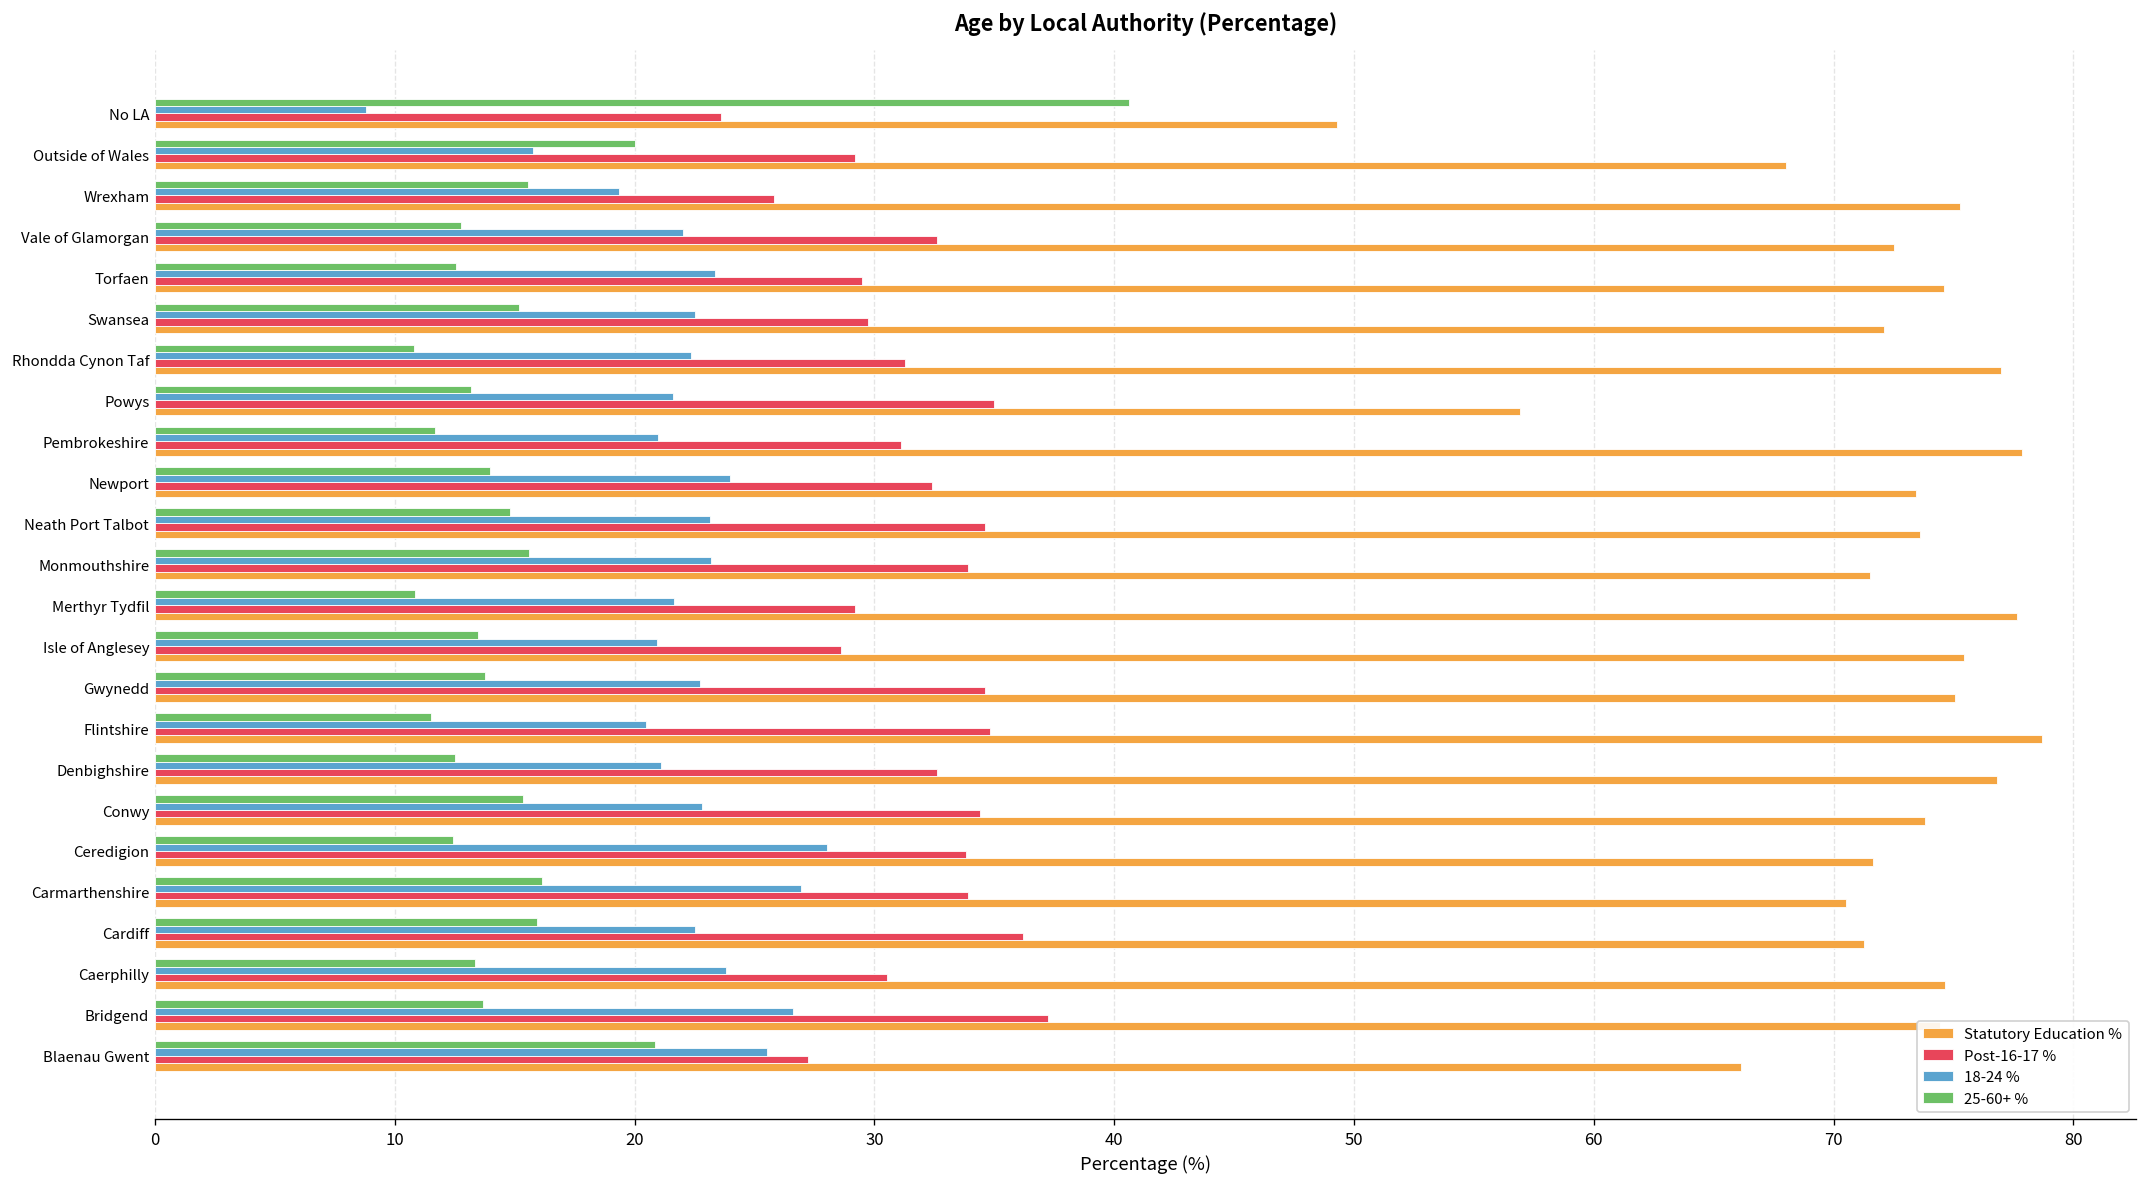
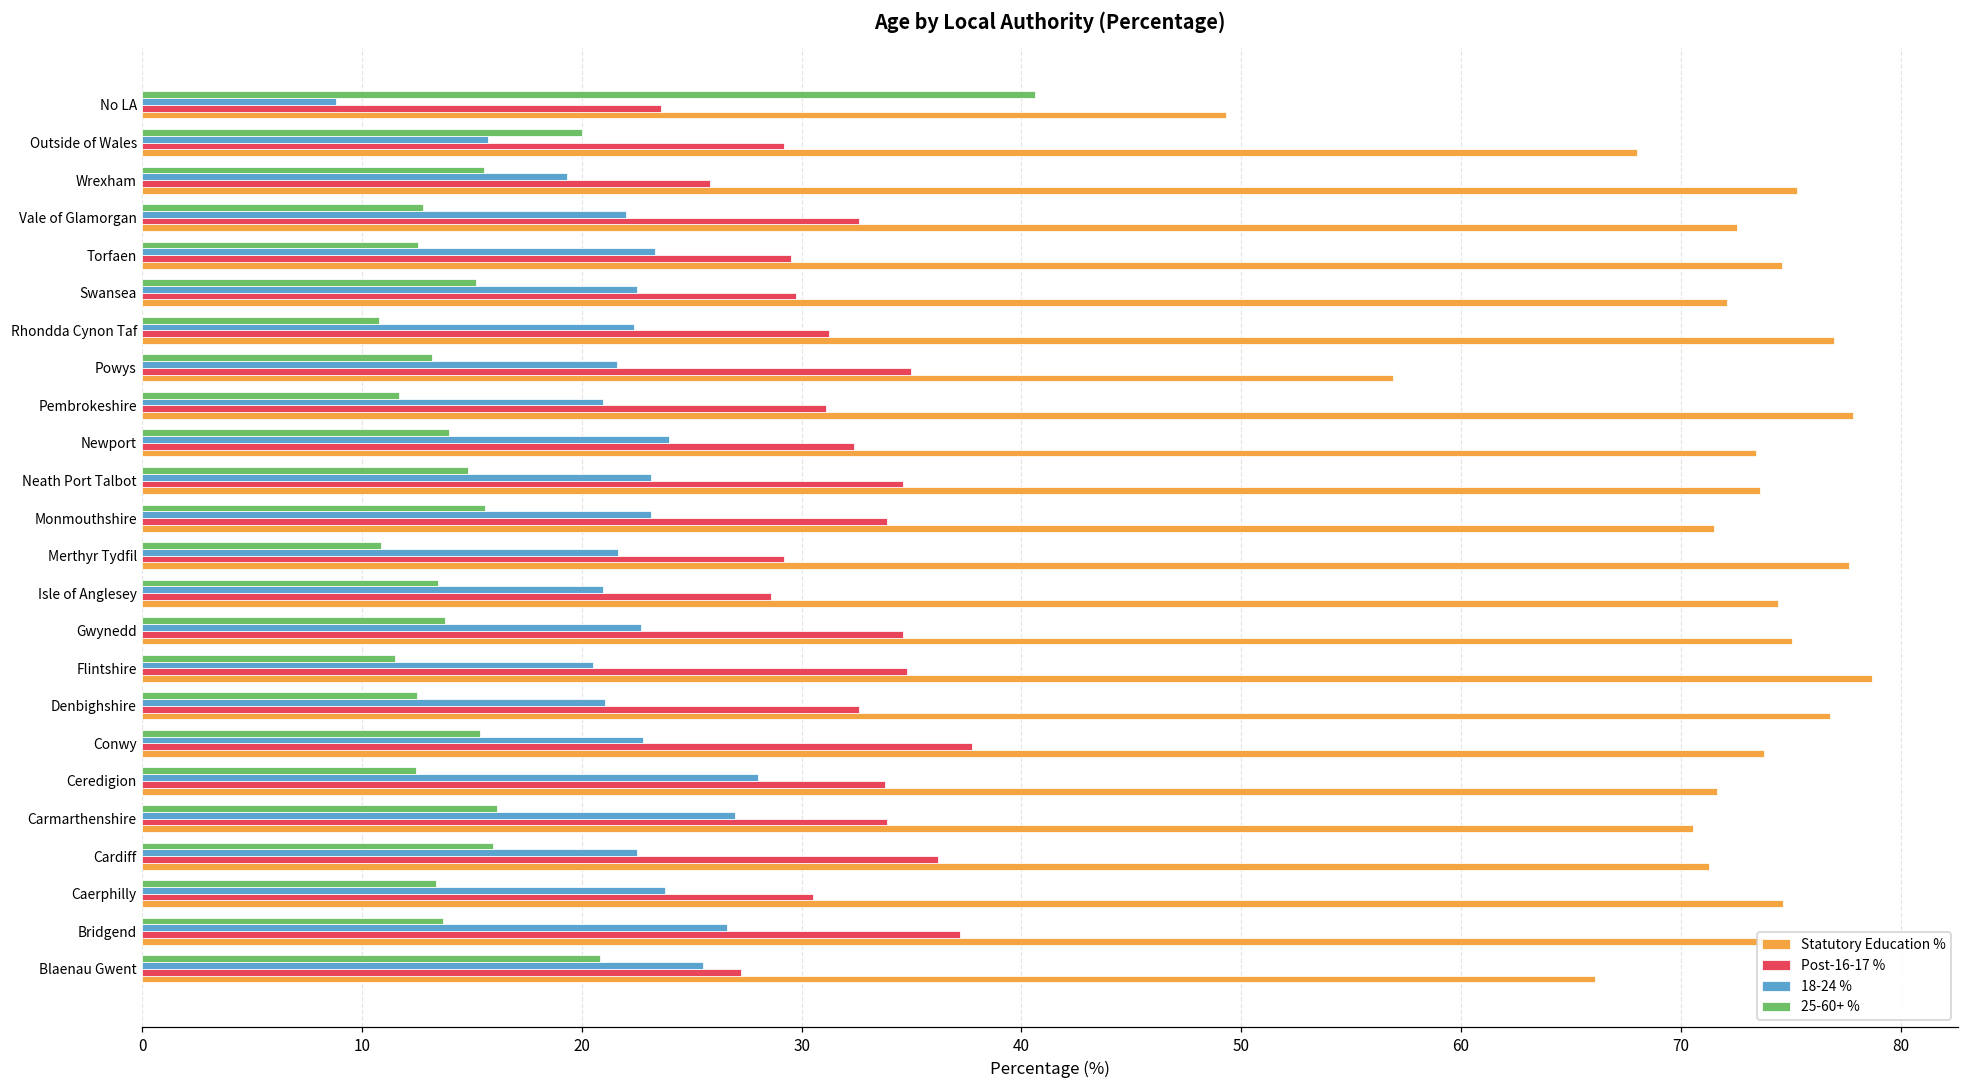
Statutory Education %, Isle of Anglesey: 75.5 -> 74.4
Post-16-17 %, Conwy: 34.4 -> 37.8
